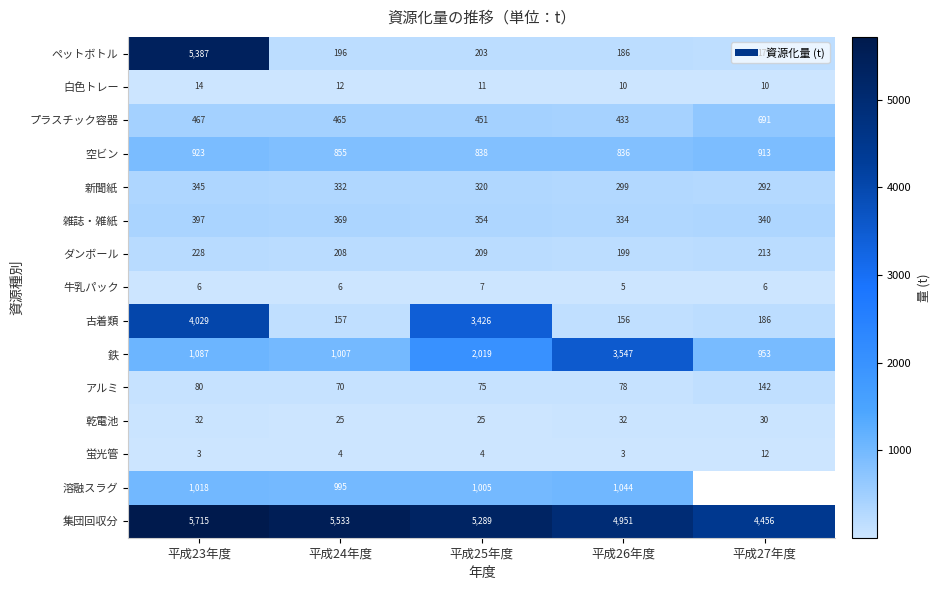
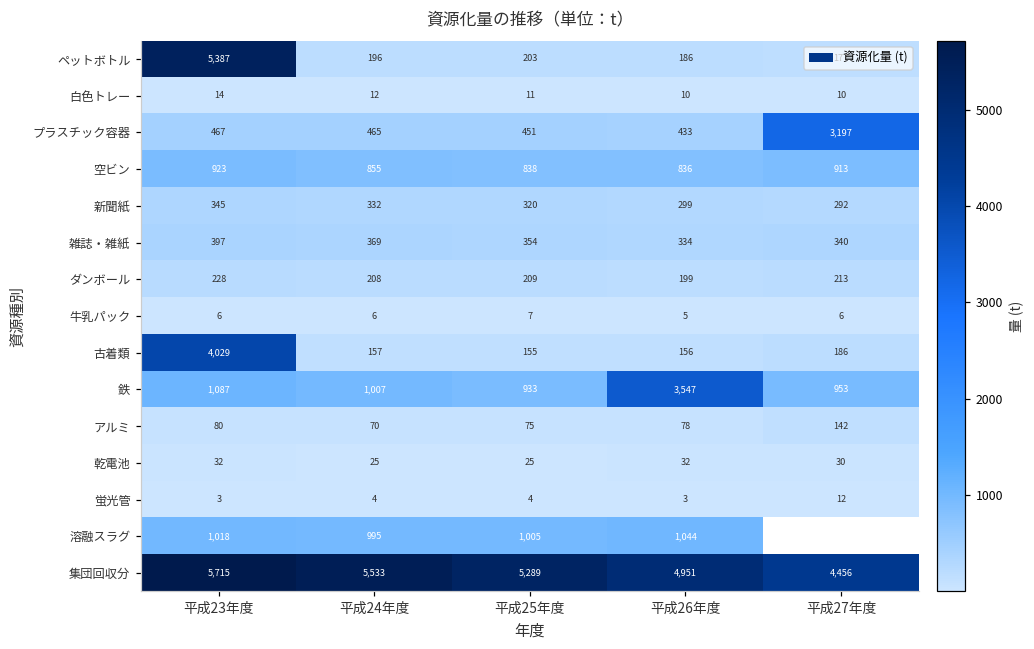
プラスチック容器, 平成27年度: 691 -> 3,197
古着類, 平成25年度: 3,426 -> 155
鉄, 平成25年度: 2,019 -> 933
